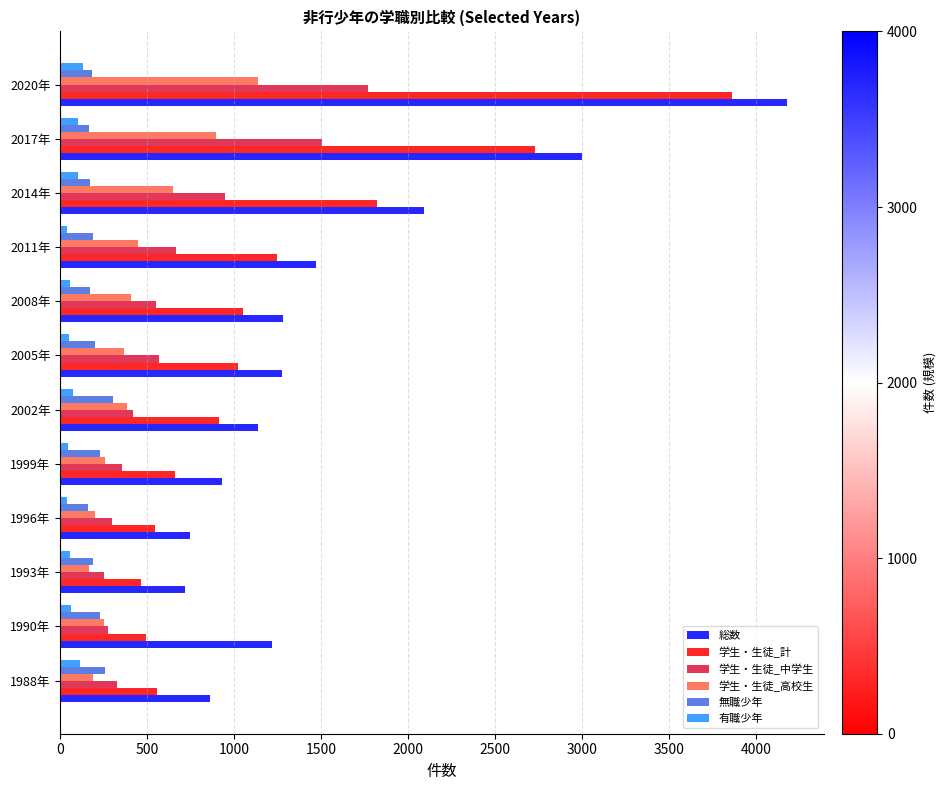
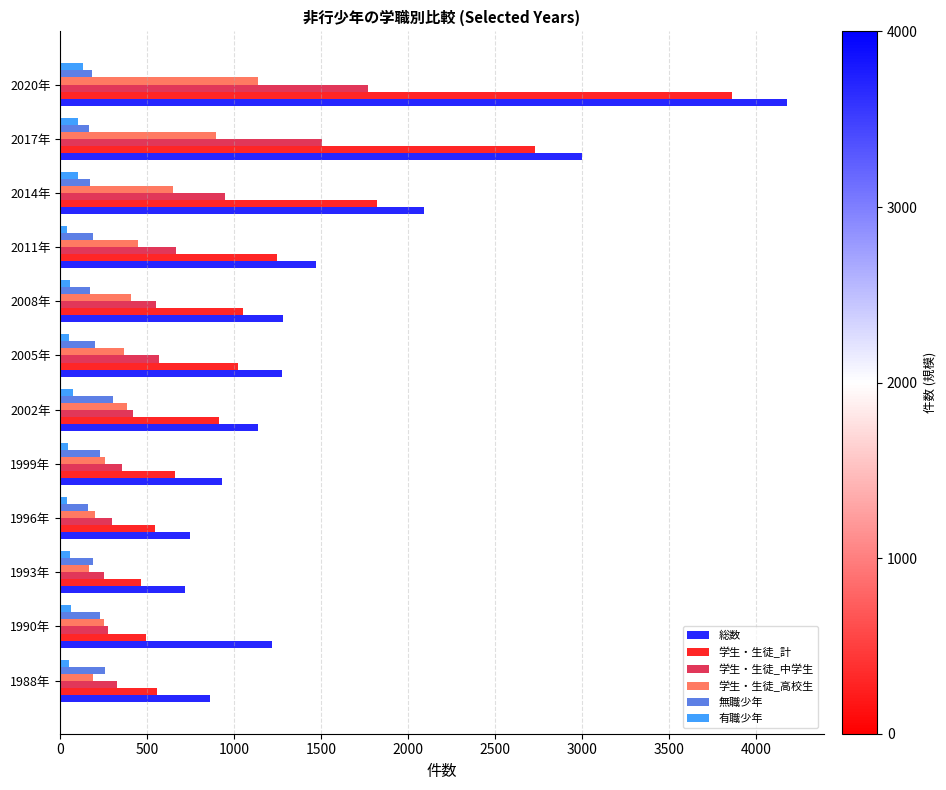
有職少年, 1988年: 110 -> 50
